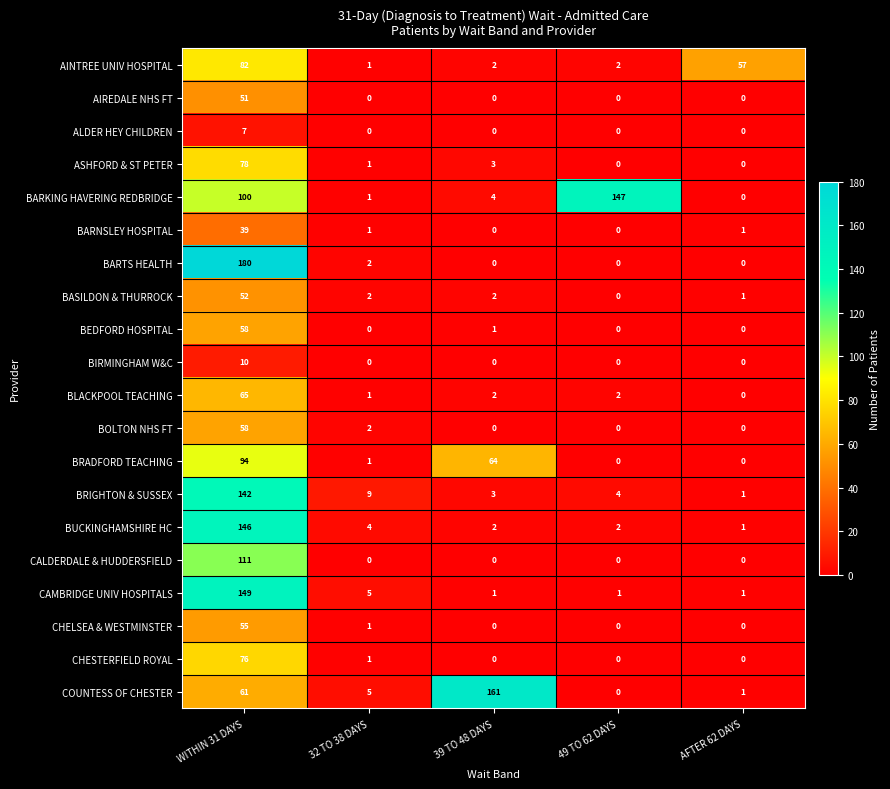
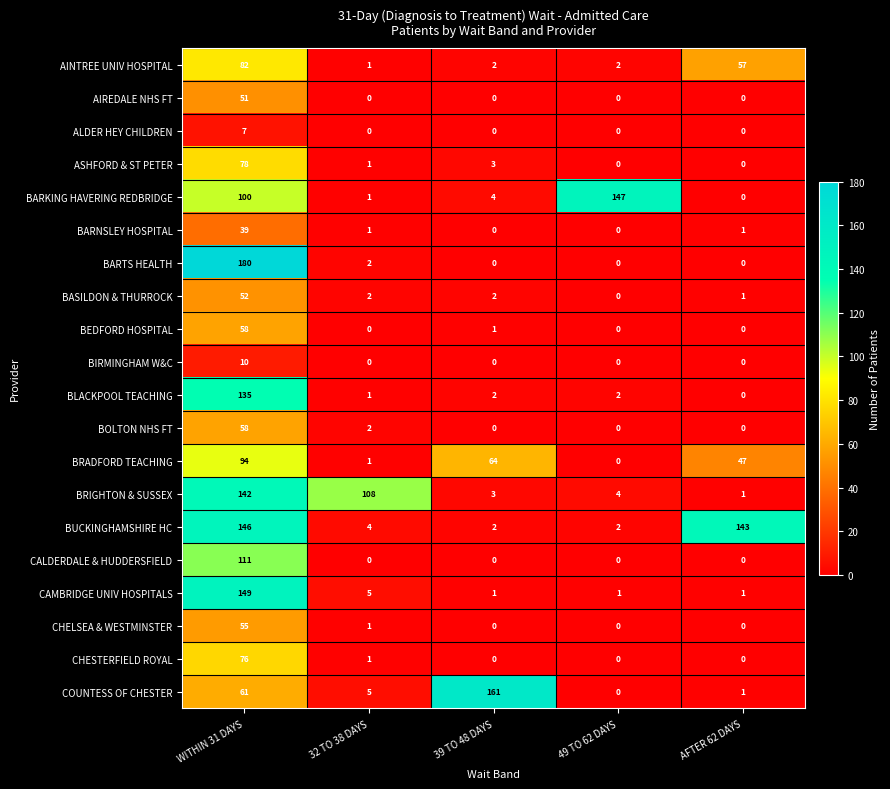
BLACKPOOL TEACHING, WITHIN 31 DAYS: 65 -> 135
BRADFORD TEACHING, AFTER 62 DAYS: 0 -> 47
BRIGHTON & SUSSEX, 32 TO 38 DAYS: 9 -> 108
BUCKINGHAMSHIRE HC, AFTER 62 DAYS: 1 -> 143
